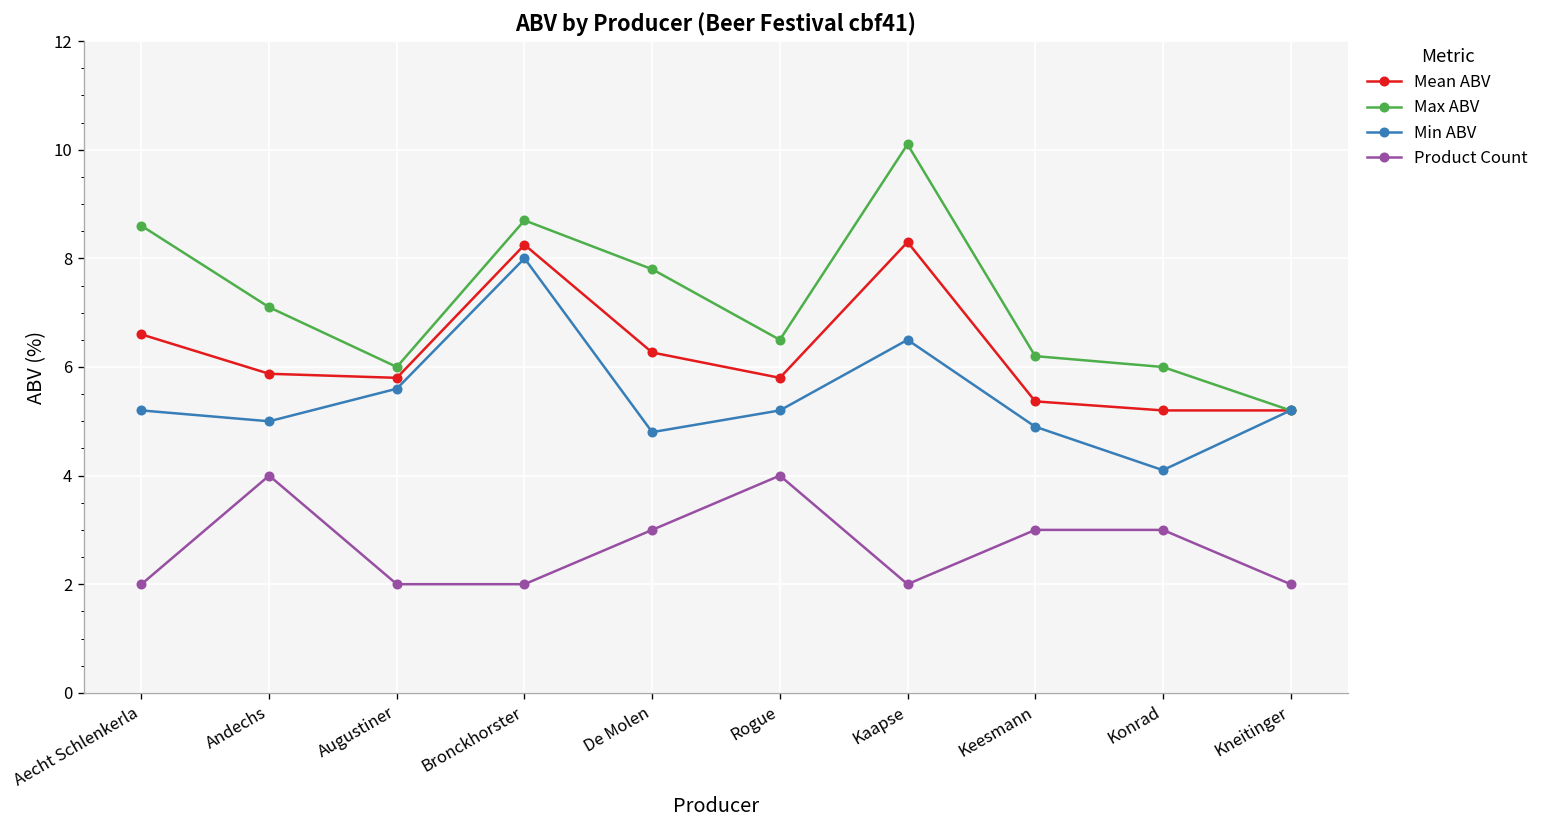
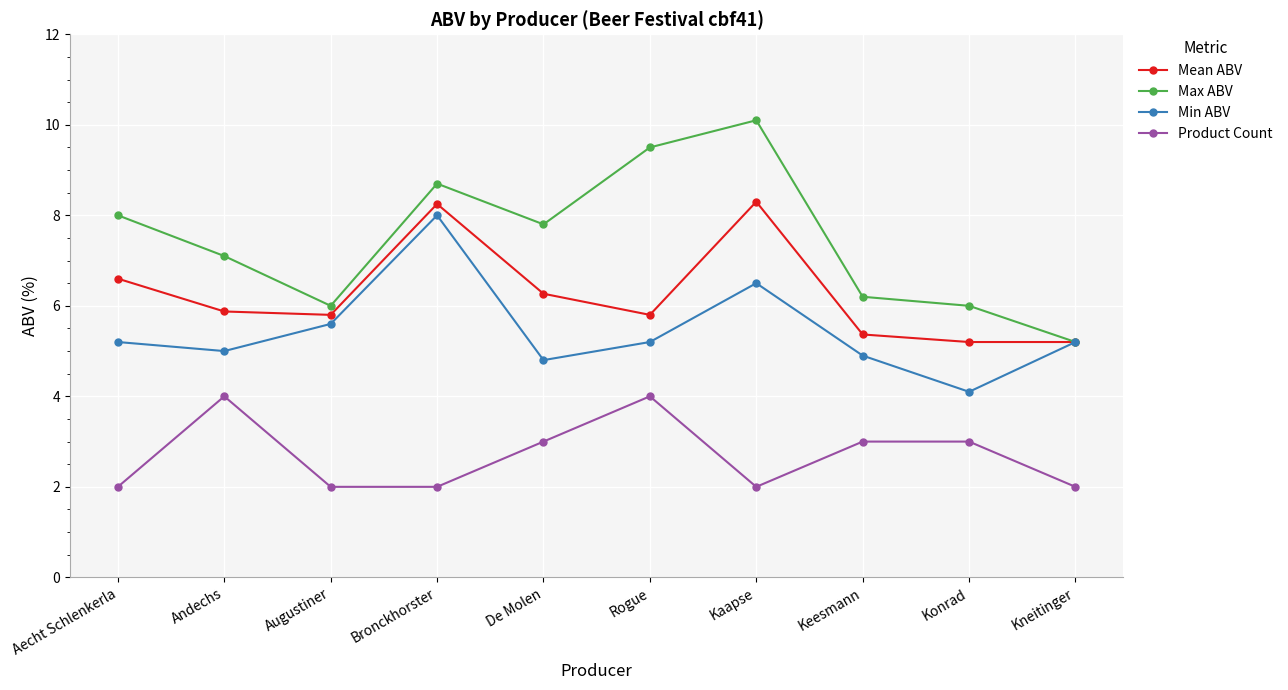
Max ABV, Aecht Schlenkerla: 8.6 -> 8.0
Max ABV, Rogue: 6.5 -> 9.5
